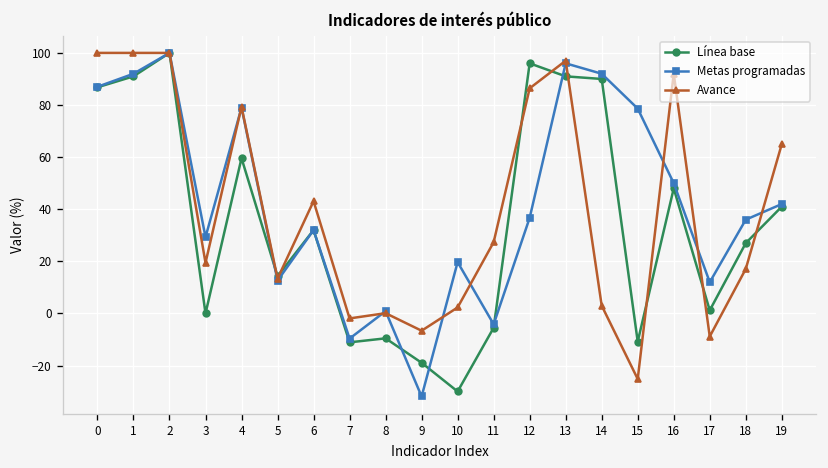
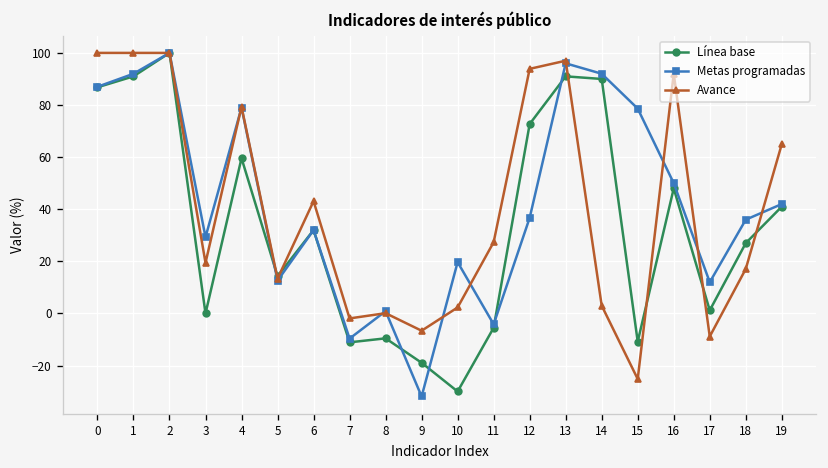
Línea base, 12: 96 -> 73
Avance, 12: 86 -> 94
